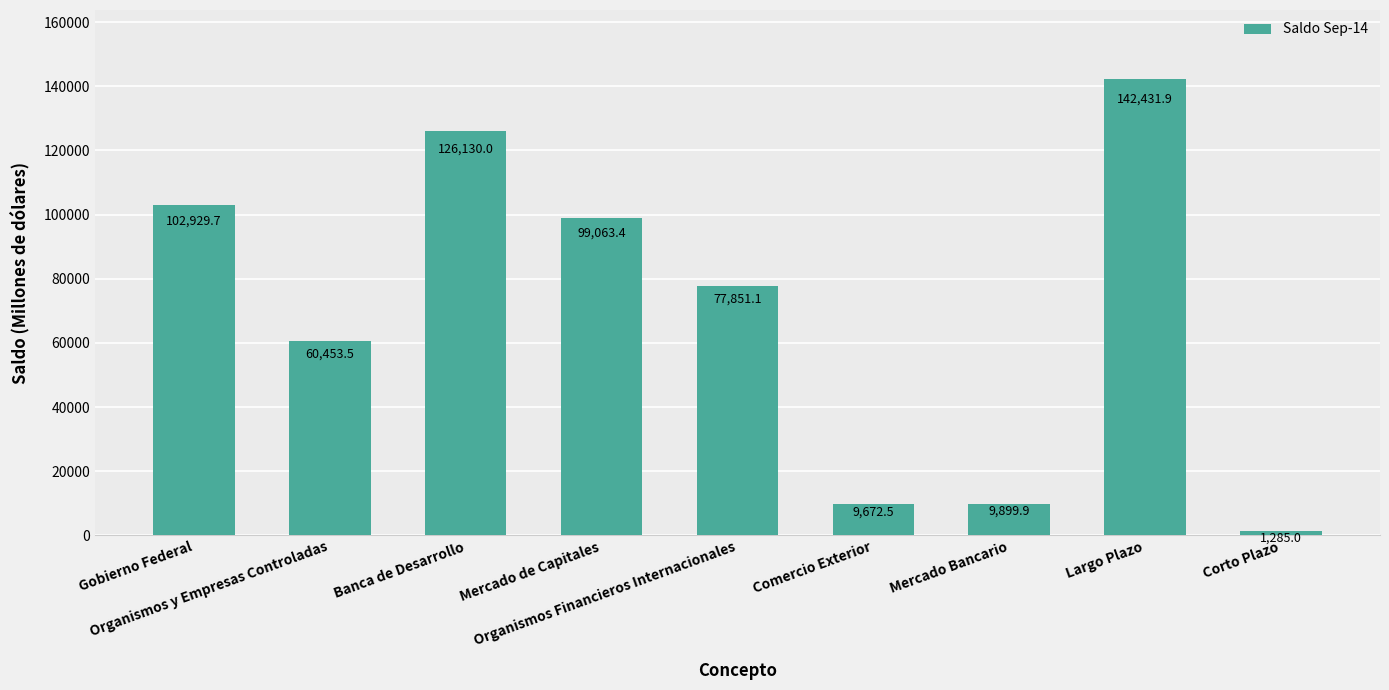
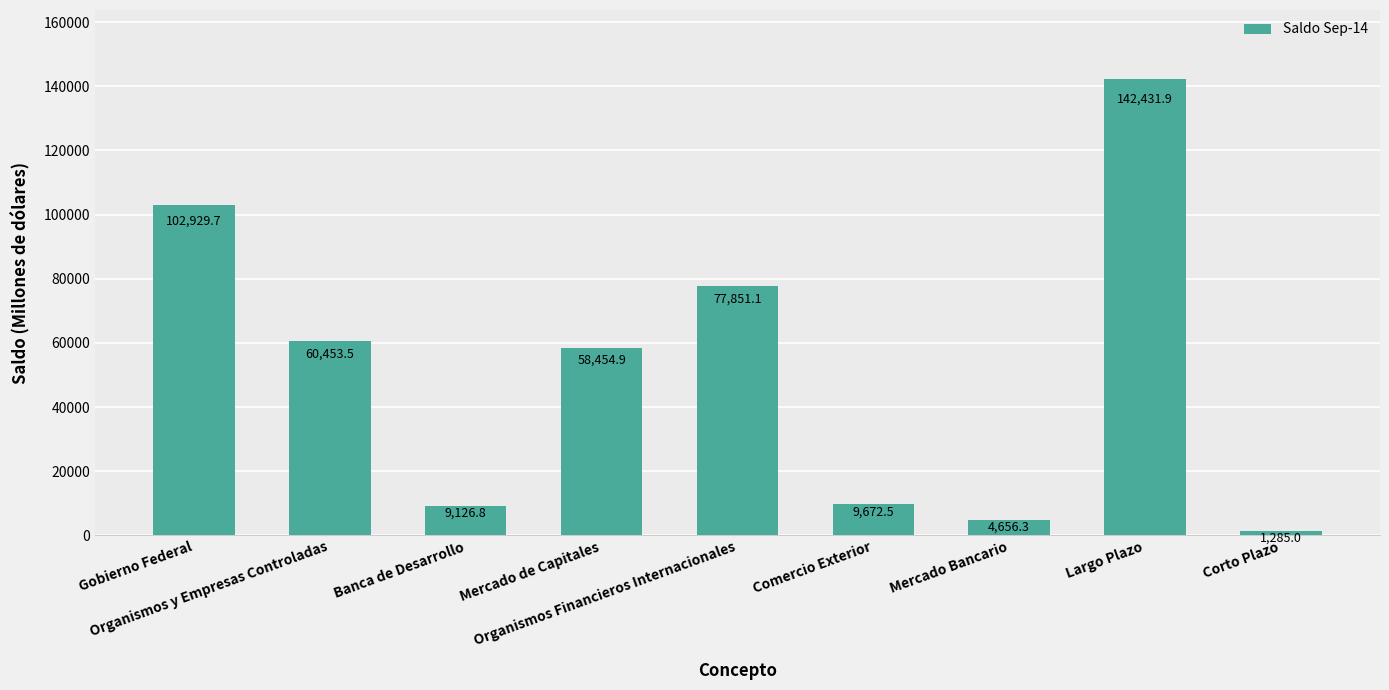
Banca de Desarrollo: 126,130.0 -> 9,126.8
Mercado de Capitales: 99,063.4 -> 58,454.9
Mercado Bancario: 9,899.9 -> 4,656.3
